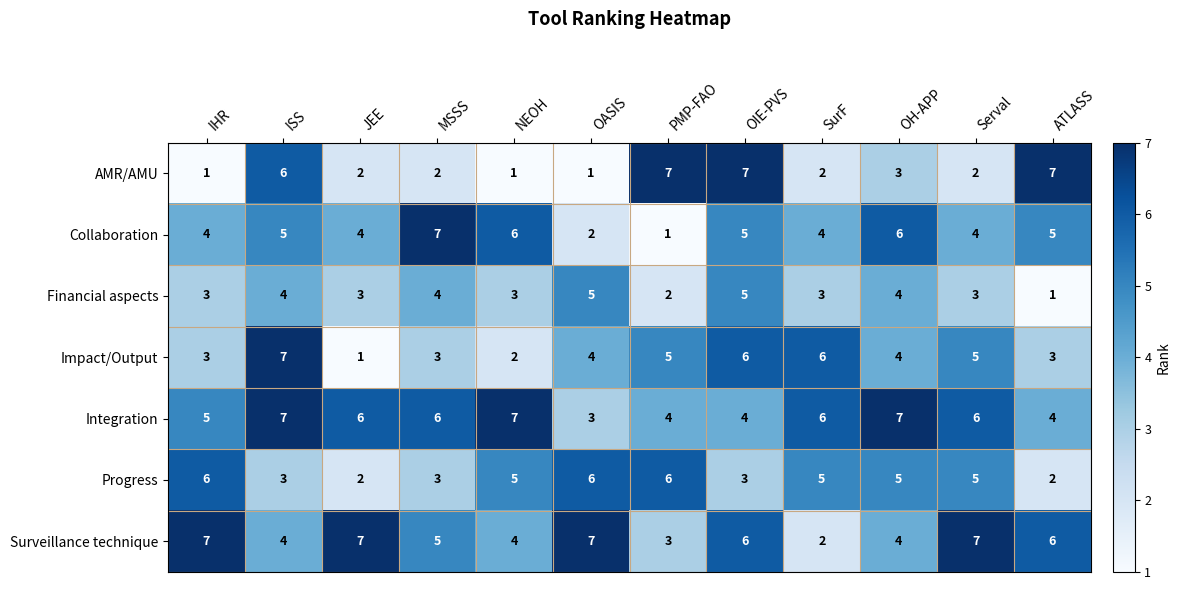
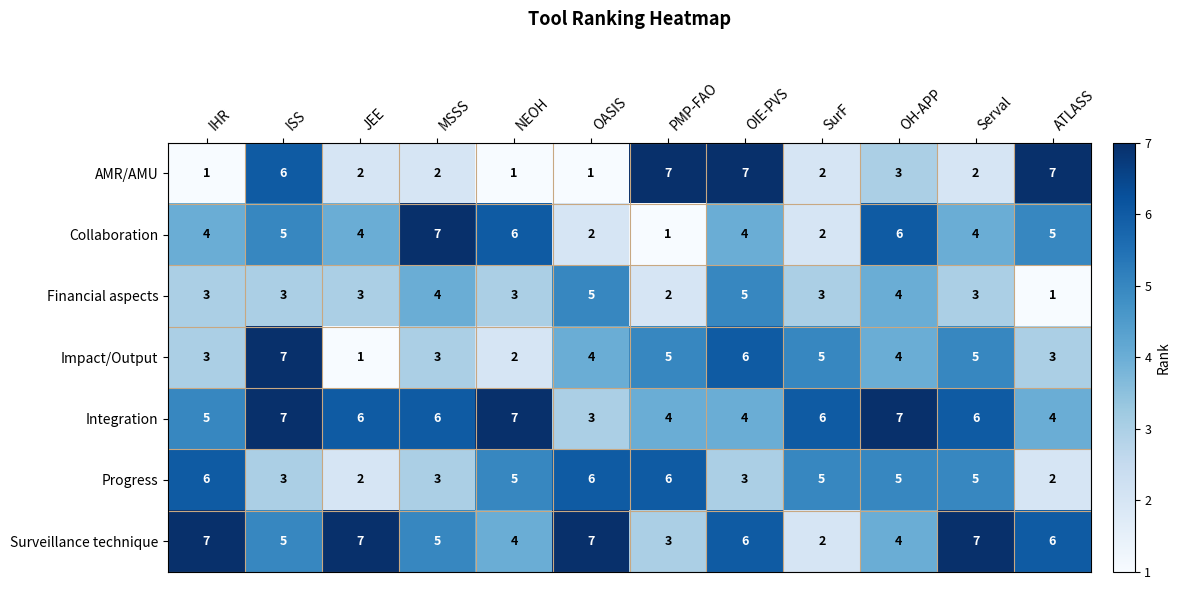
Collaboration, OIE-PVS: 5 -> 4
Collaboration, SurF: 4 -> 2
Financial aspects, ISS: 4 -> 3
Impact/Output, SurF: 6 -> 5
Surveillance technique, ISS: 4 -> 5
